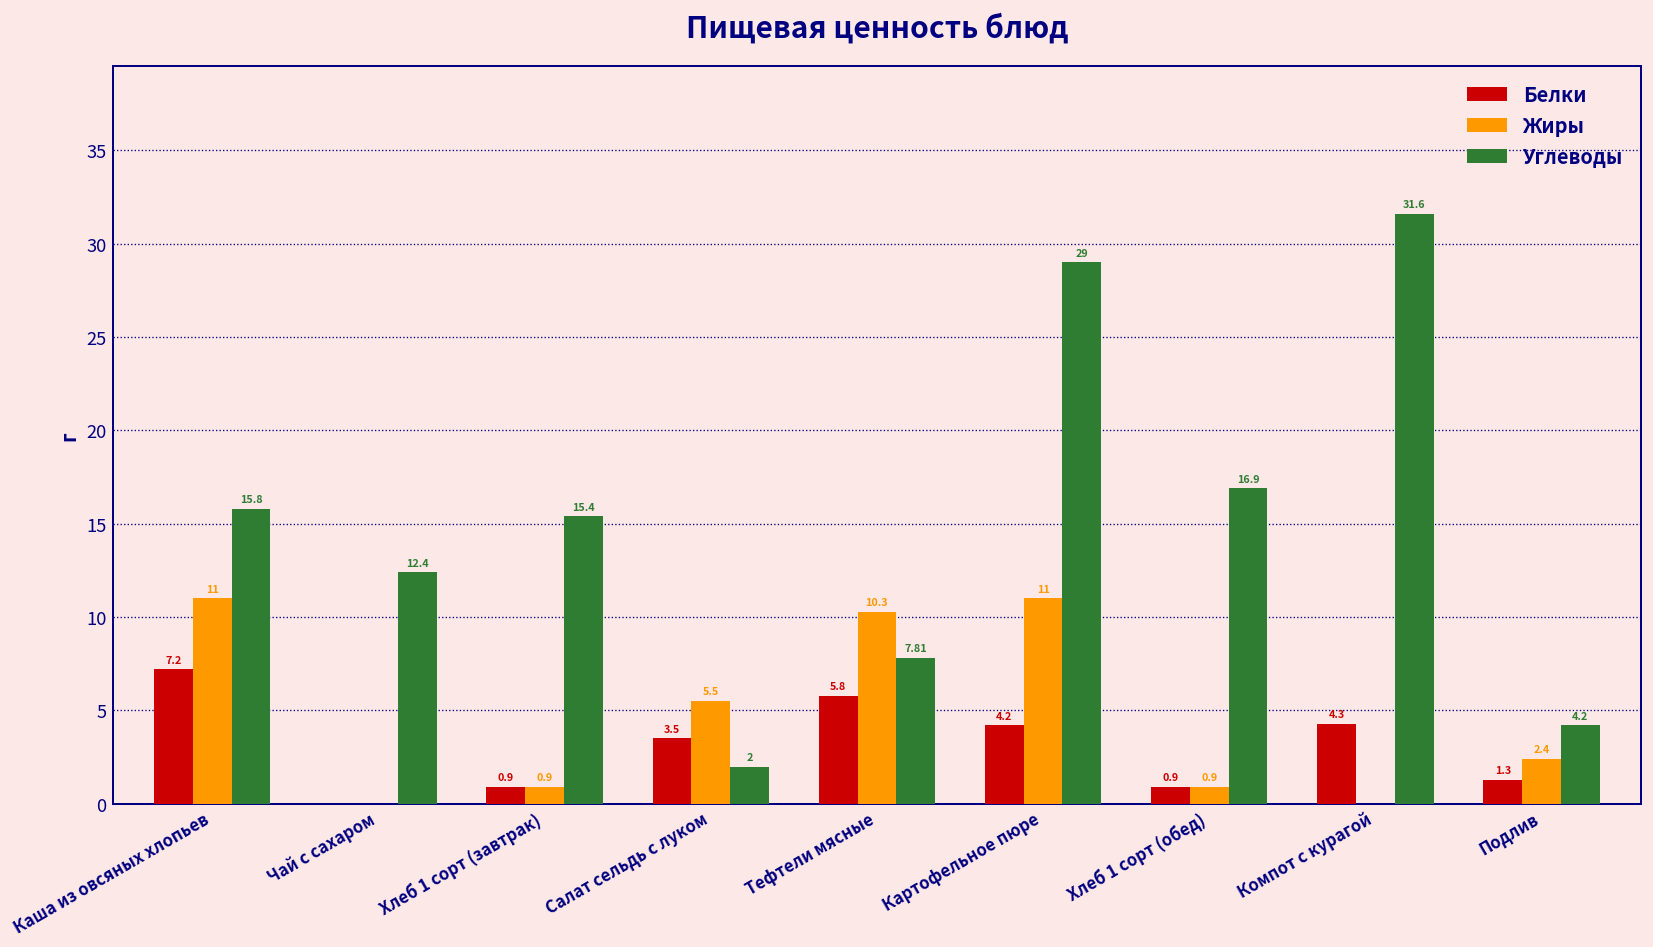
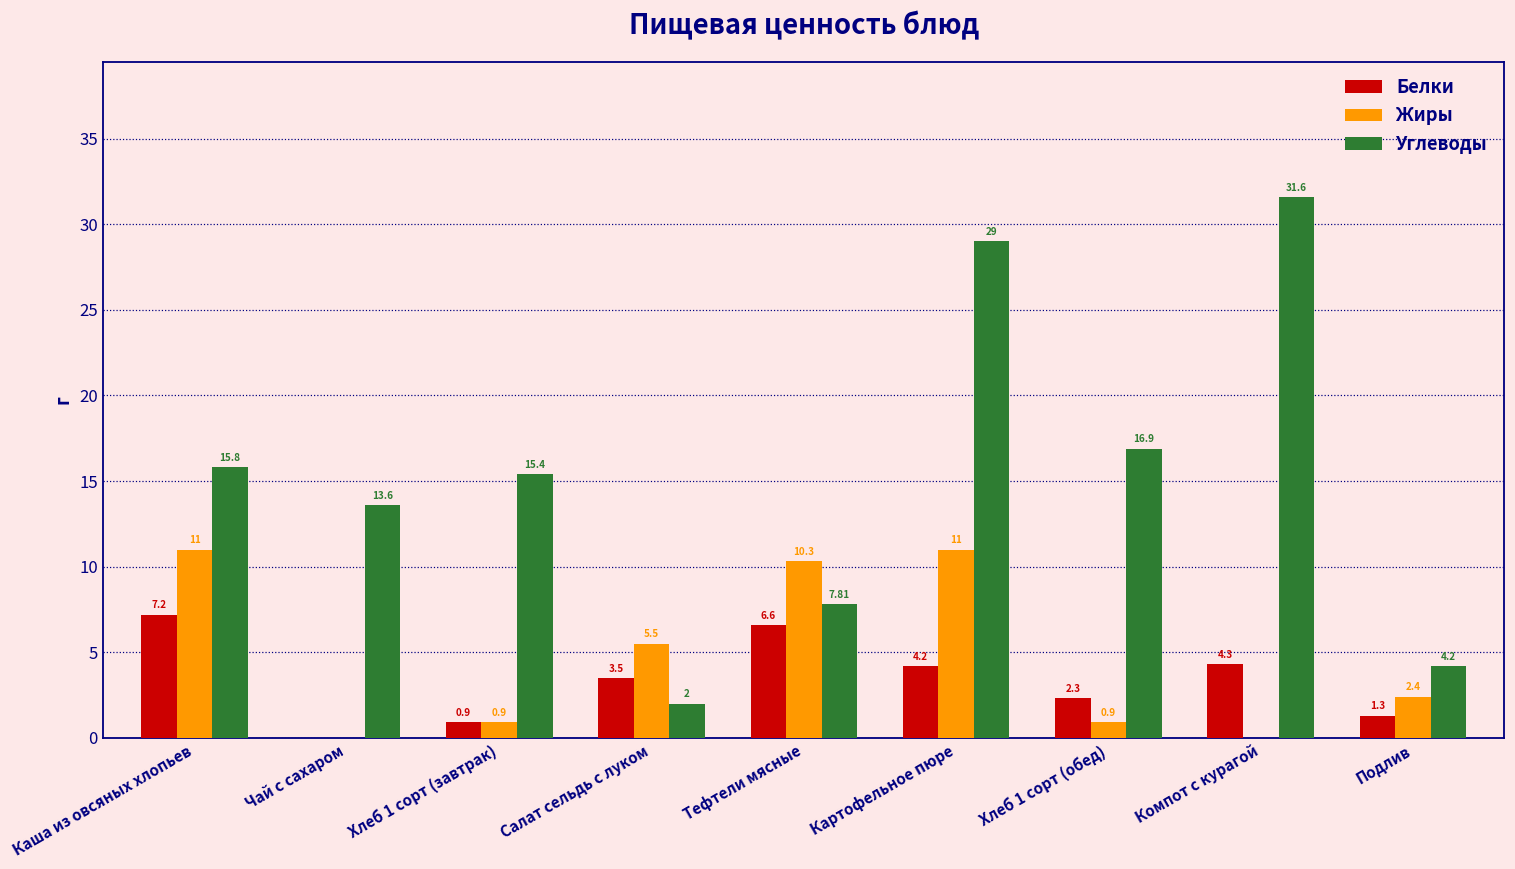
Углеводы, Чай с сахаром: 12.4 -> 13.6
Белки, Тефтели мясные: 5.8 -> 6.6
Белки, Хлеб 1 сорт (обед): 0.9 -> 2.3
